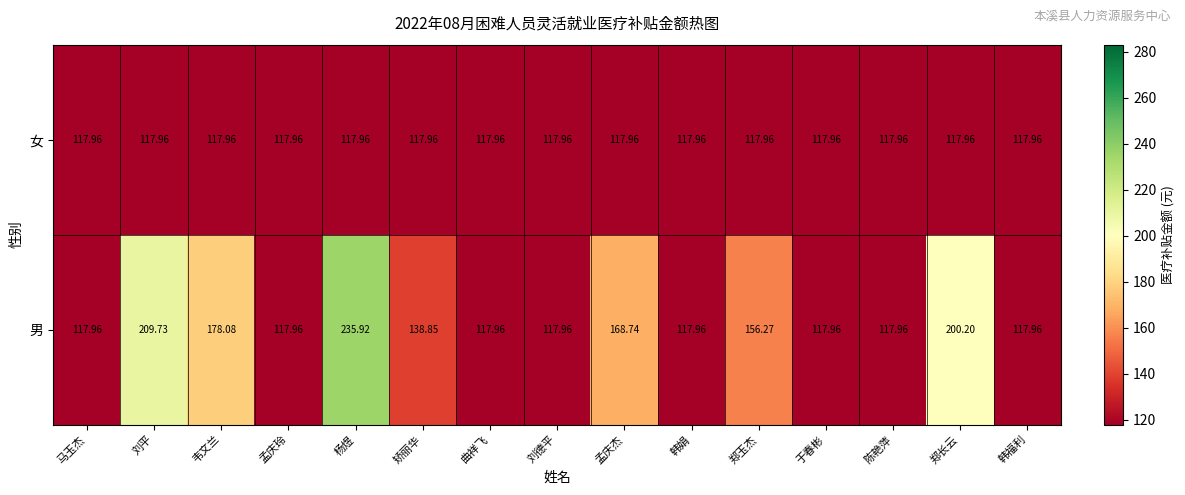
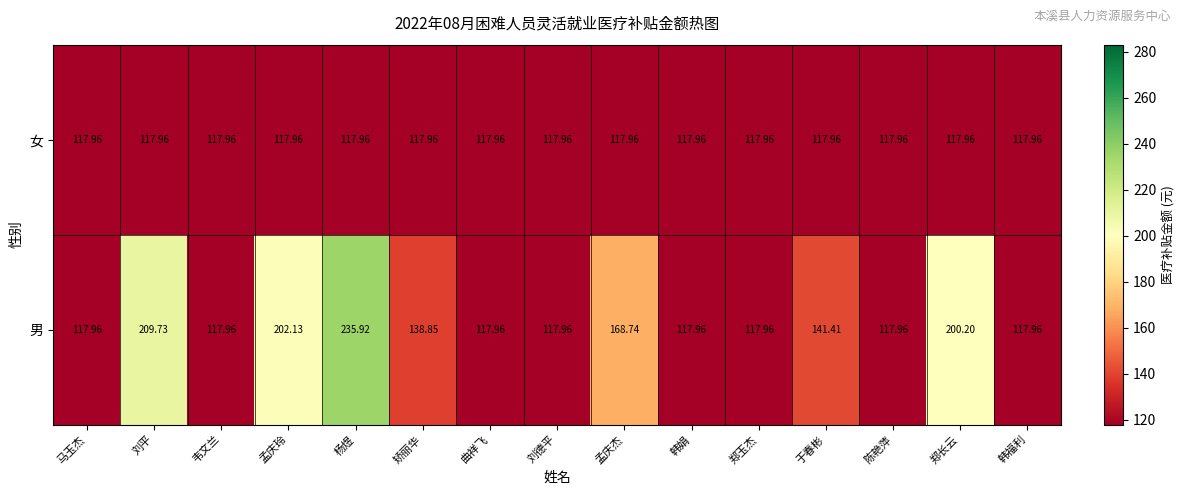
男, 韦文兰: 178.08 -> 117.96
男, 孟庆玲: 117.96 -> 202.13
男, 郑玉杰: 156.27 -> 117.96
男, 于春彬: 117.96 -> 141.41
